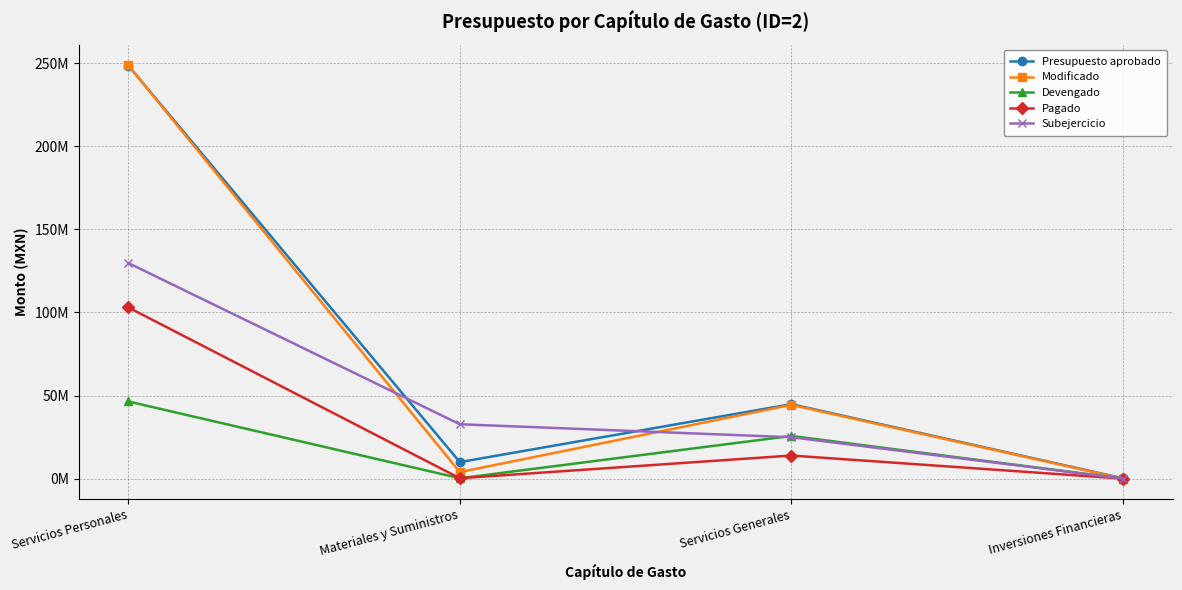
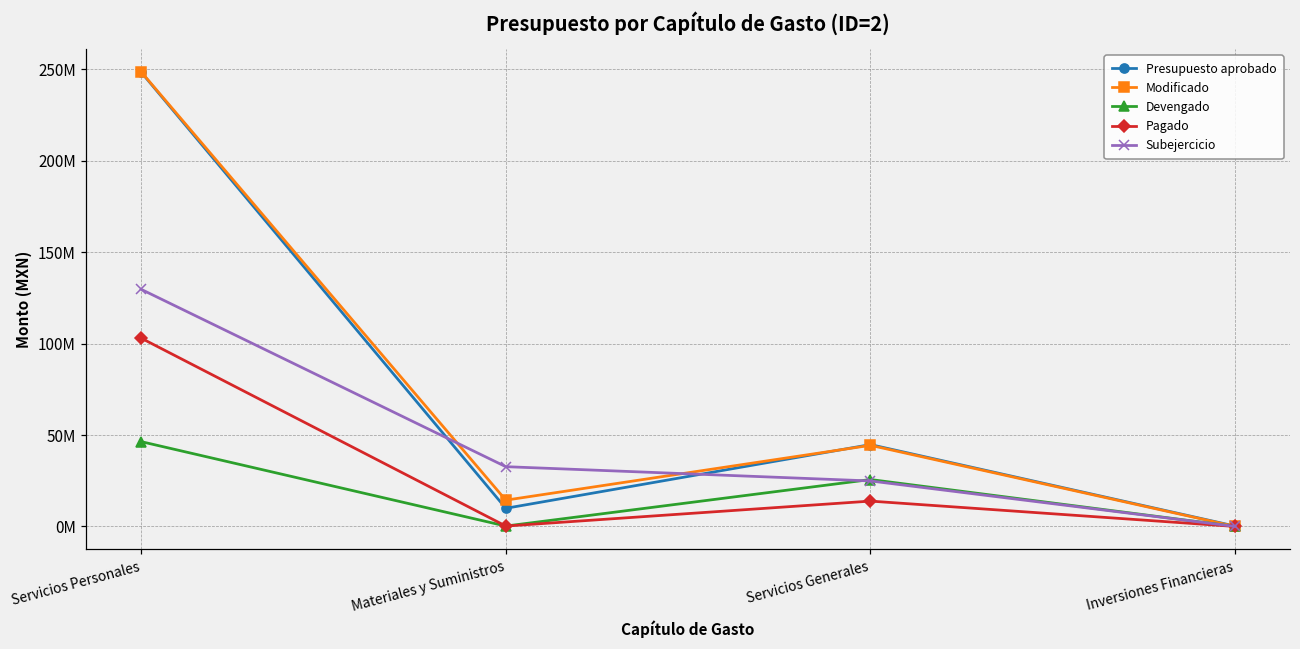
Modificado, Materiales y Suministros: 4000000 -> 14000000
